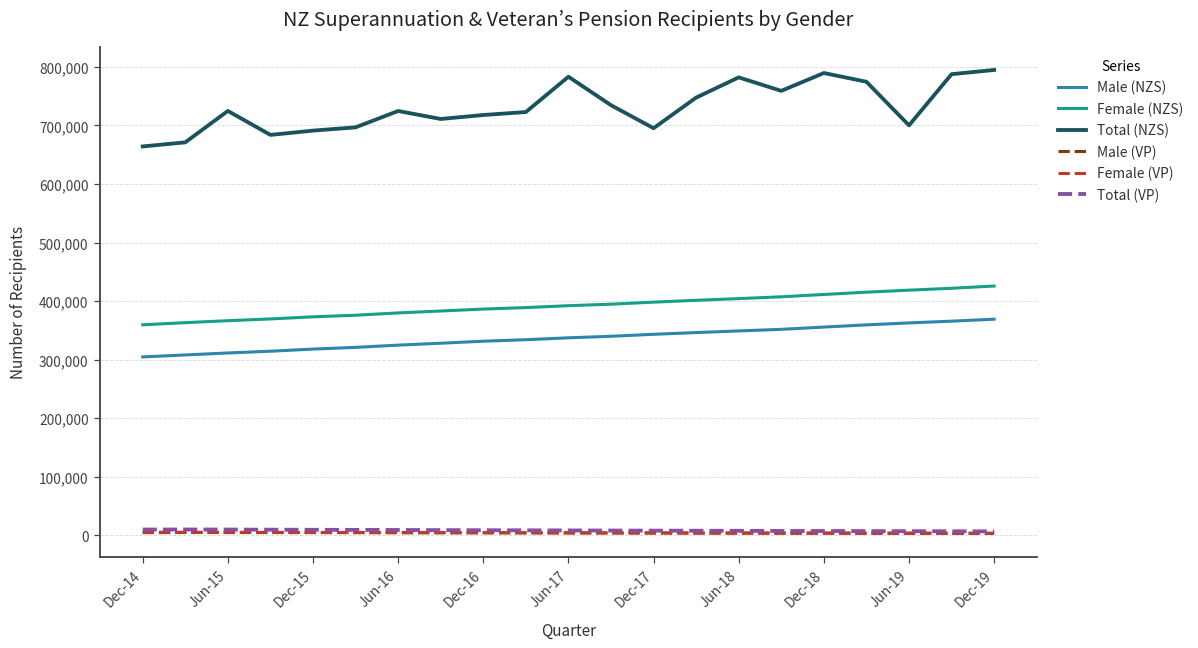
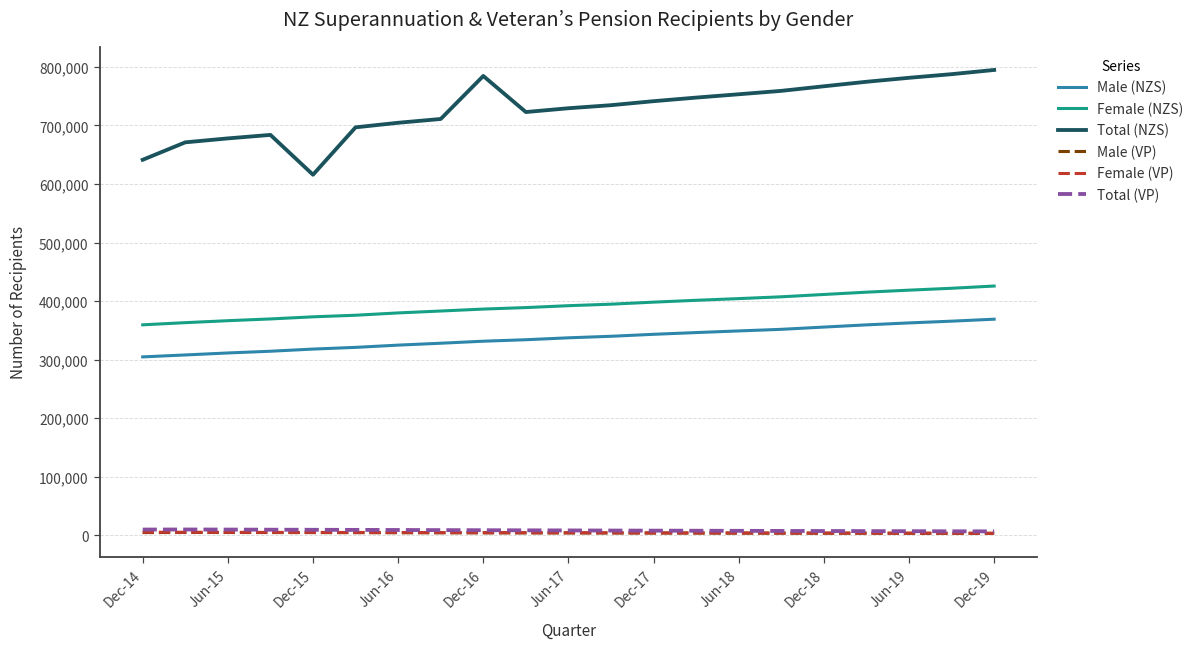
Total (NZS), Dec-14: 660,000 -> 640,000
Total (NZS), Jun-15: 720,000 -> 680,000
Total (NZS), Dec-15: 690,000 -> 620,000
Total (NZS), Jun-16: 720,000 -> 700,000
Total (NZS), Dec-16: 720,000 -> 780,000
Total (NZS), Jun-17: 780,000 -> 730,000
Total (NZS), Dec-17: 700,000 -> 740,000
Total (NZS), Jun-18: 780,000 -> 750,000
Total (NZS), Dec-18: 790,000 -> 770,000
Total (NZS), Jun-19: 700,000 -> 780,000
